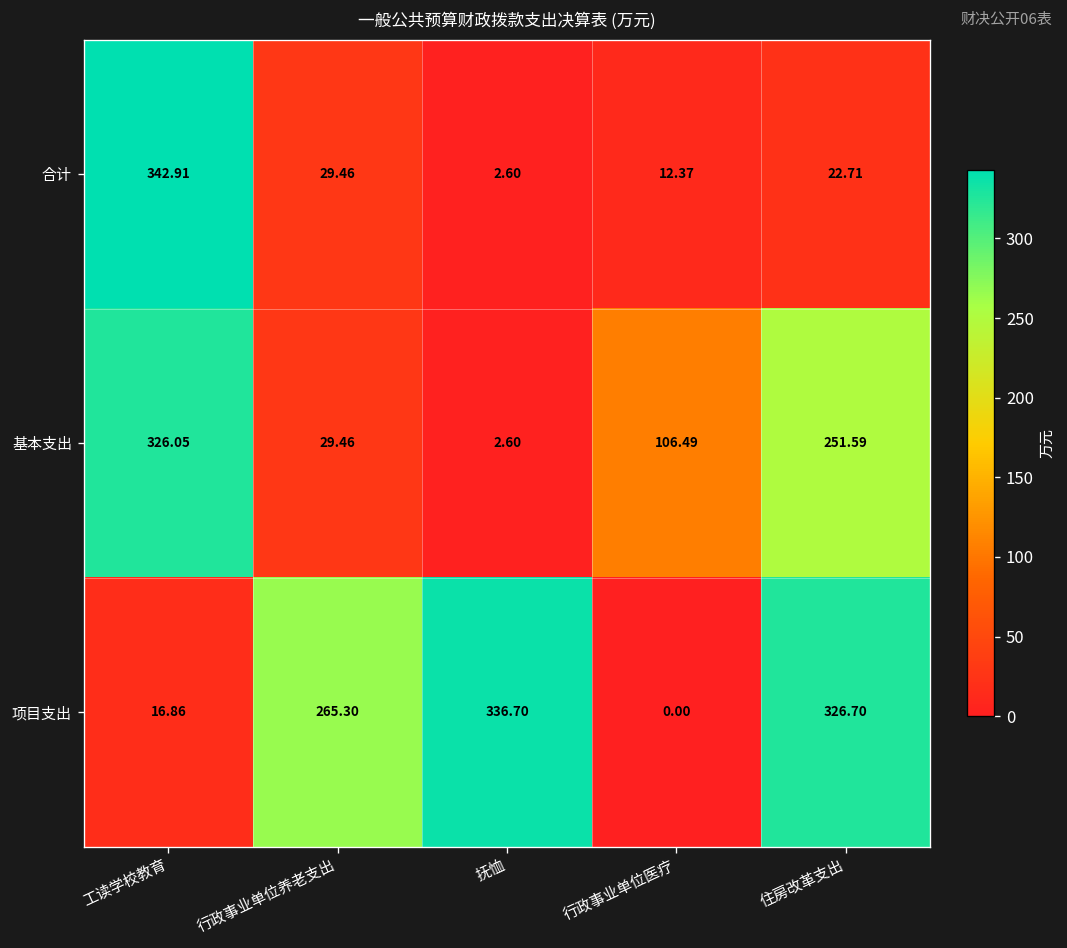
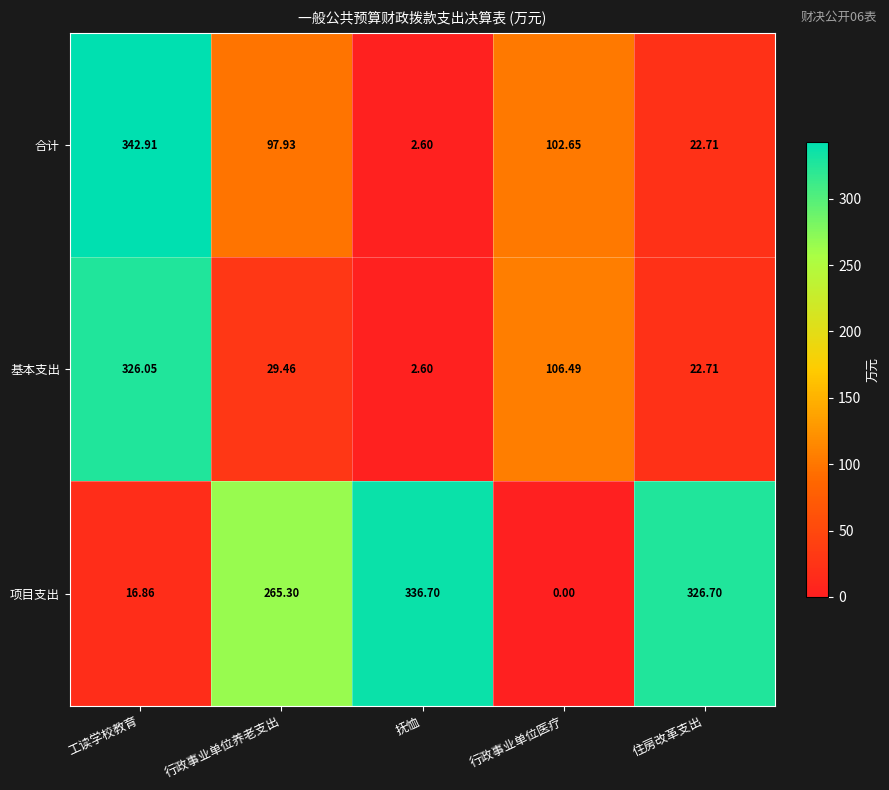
合计, 行政事业单位养老支出: 29.46 -> 97.93
合计, 行政事业单位医疗: 12.37 -> 102.65
基本支出, 住房改革支出: 251.59 -> 22.71
